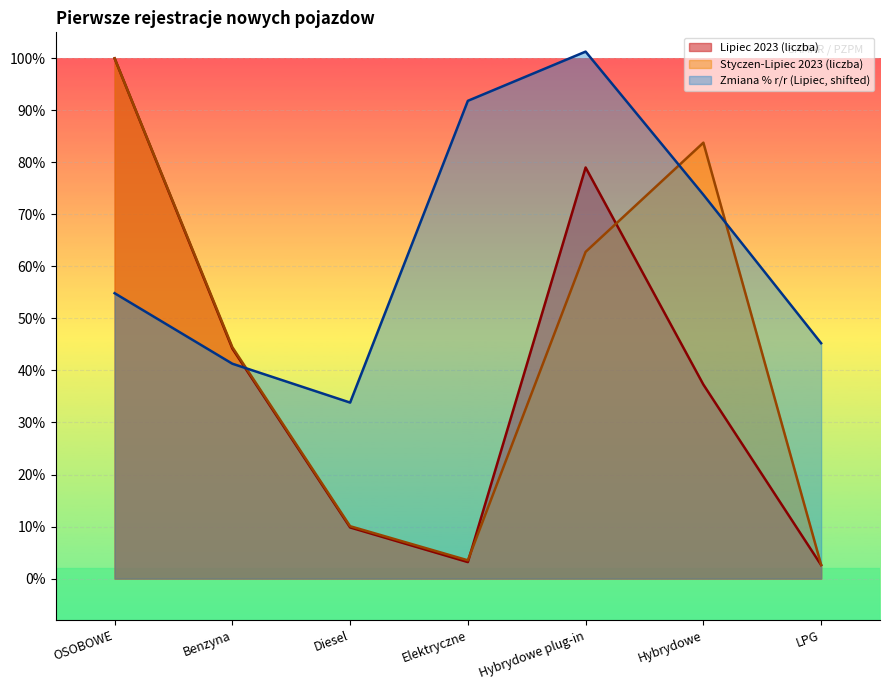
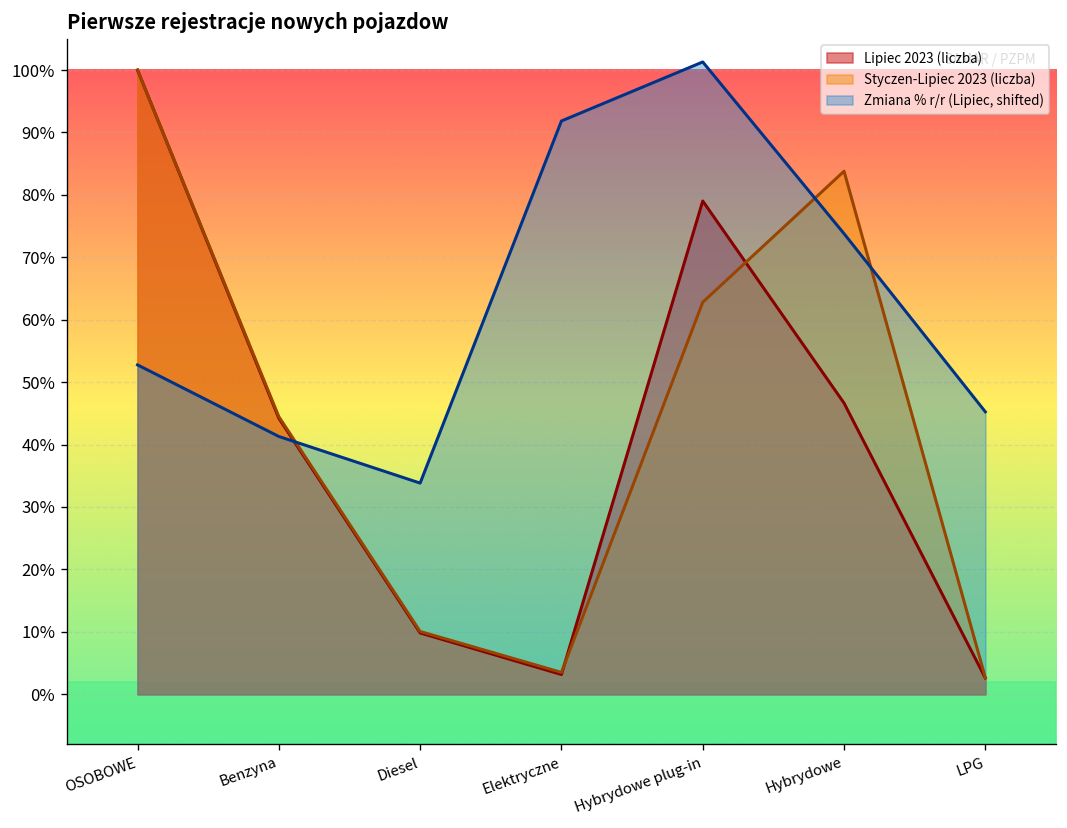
Zmiana % r/r (Lipiec, shifted), OSOBOWE: 55% -> 53%
Lipiec 2023 (liczba), Hybrydowe: 37% -> 47%
